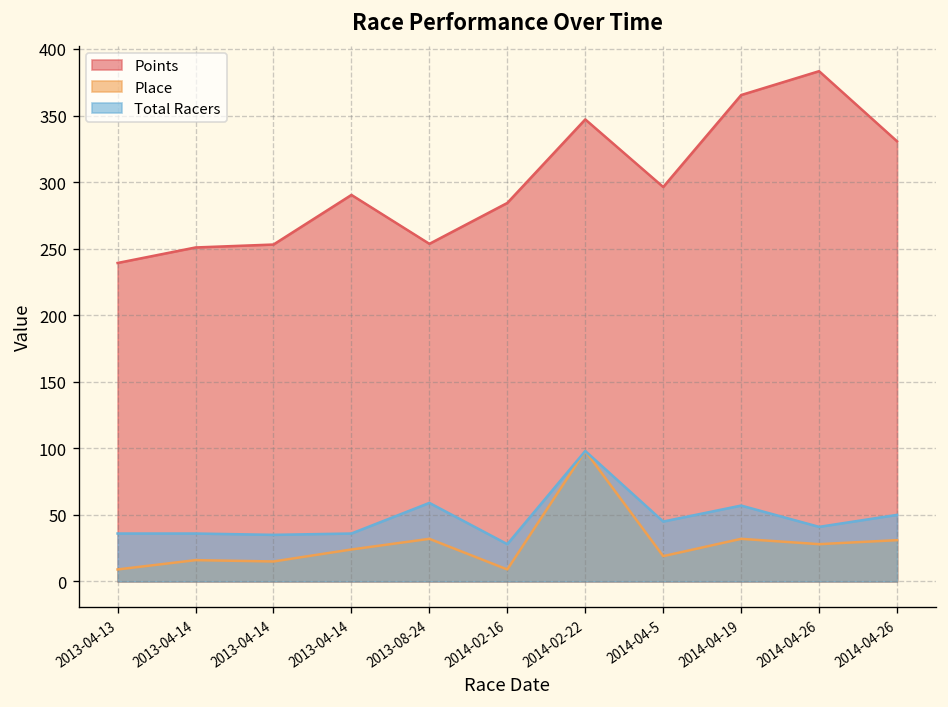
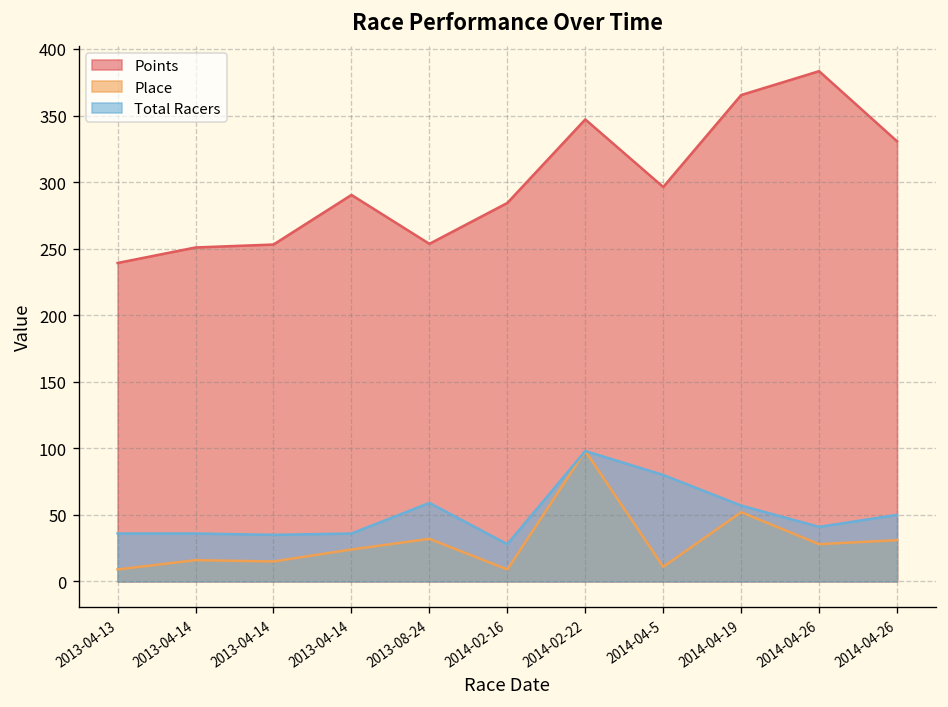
Place, 2014-04-5: 19 -> 11
Total Racers, 2014-04-5: 45 -> 80
Place, 2014-04-19: 32 -> 52
